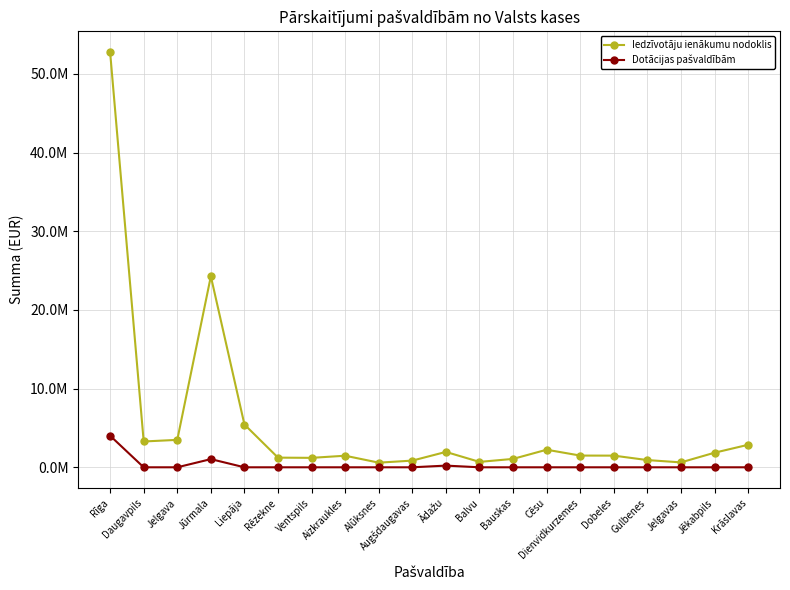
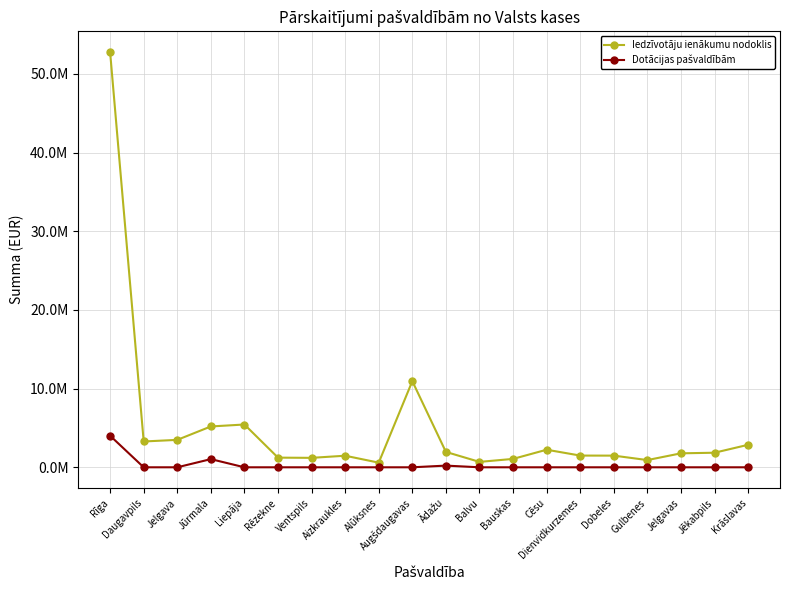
Iedzīvotāju ienākumu nodoklis, Jūrmala: 24000000 -> 5000000
Iedzīvotāju ienākumu nodoklis, Augšdaugavas: 1000000 -> 11000000
Iedzīvotāju ienākumu nodoklis, Jelgavas: 1000000 -> 2000000
